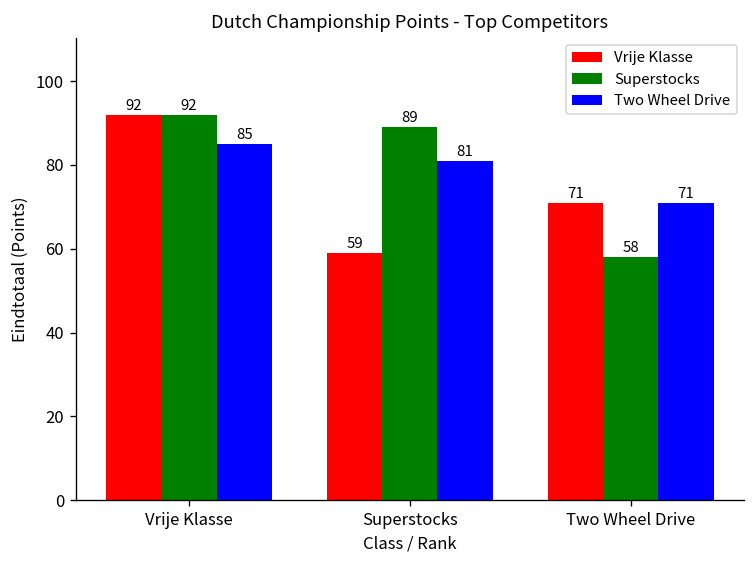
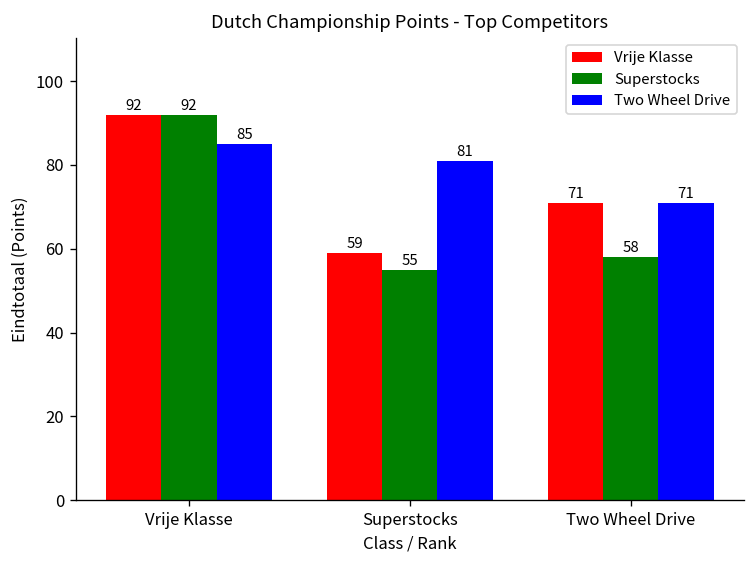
Superstocks, Superstocks: 89 -> 55
